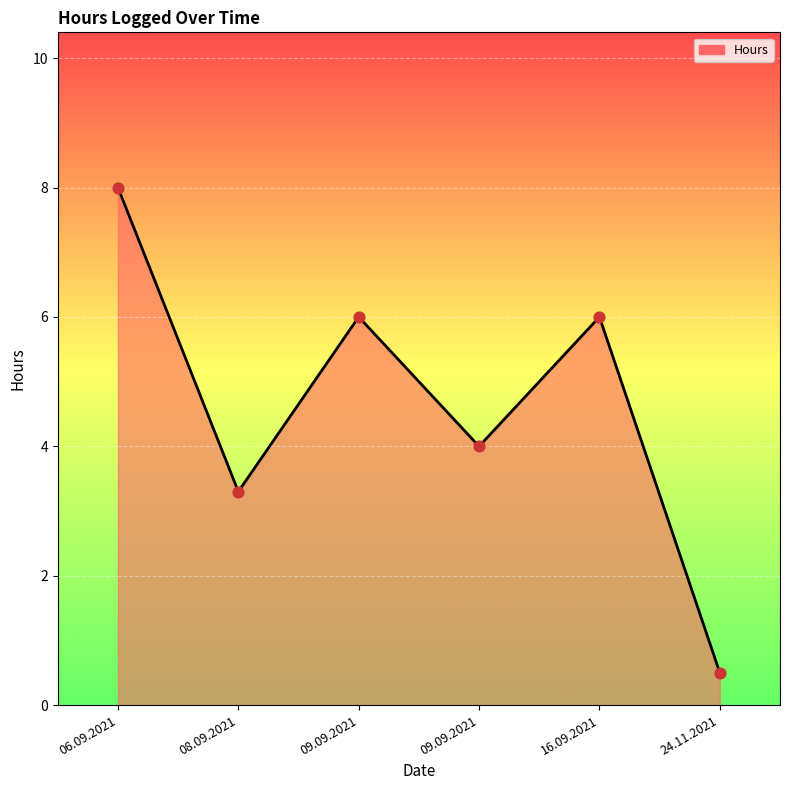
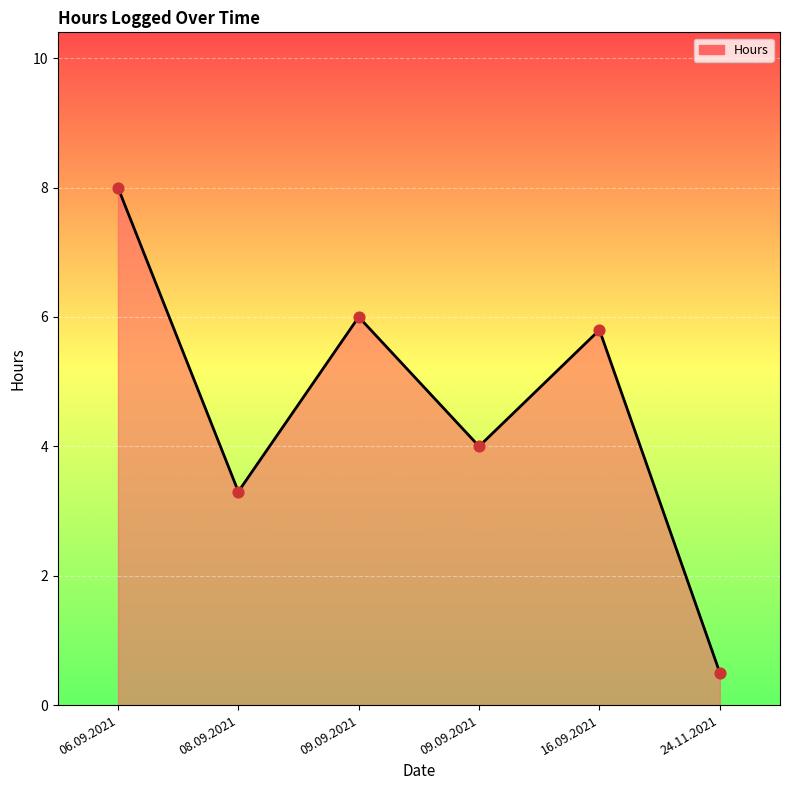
16.09.2021: 6.0 -> 5.8
